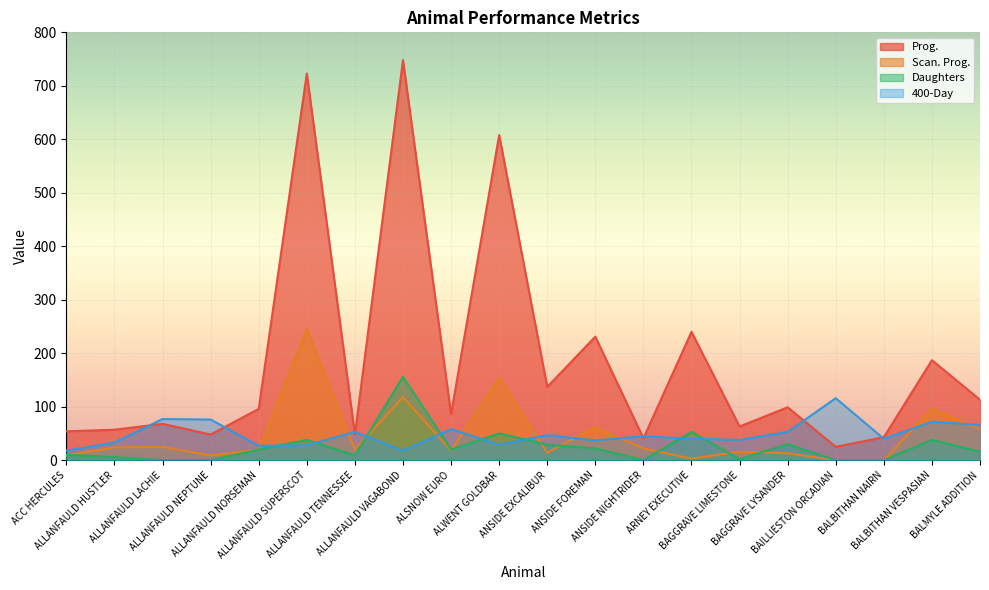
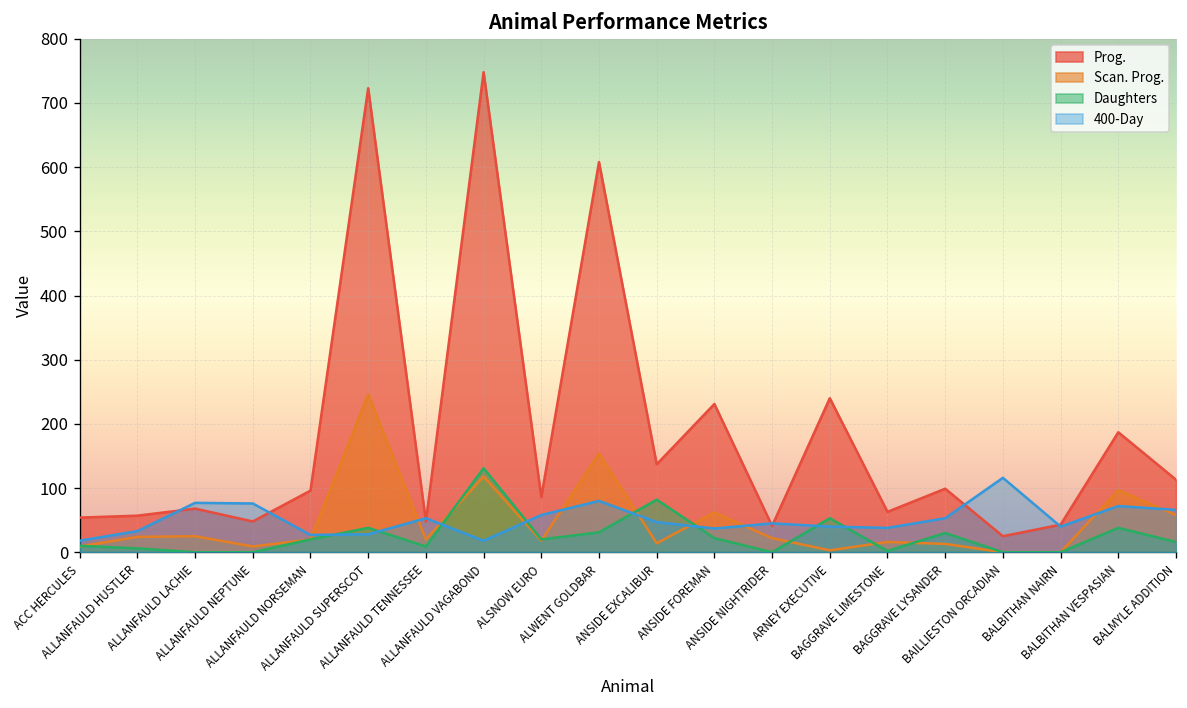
Daughters, ALLANFAULD VAGABOND: 160 -> 130
Daughters, ALWENT GOLDBAR: 50 -> 30
400-Day, ALWENT GOLDBAR: 30 -> 80
Daughters, ANSIDE EXCALIBUR: 30 -> 80
